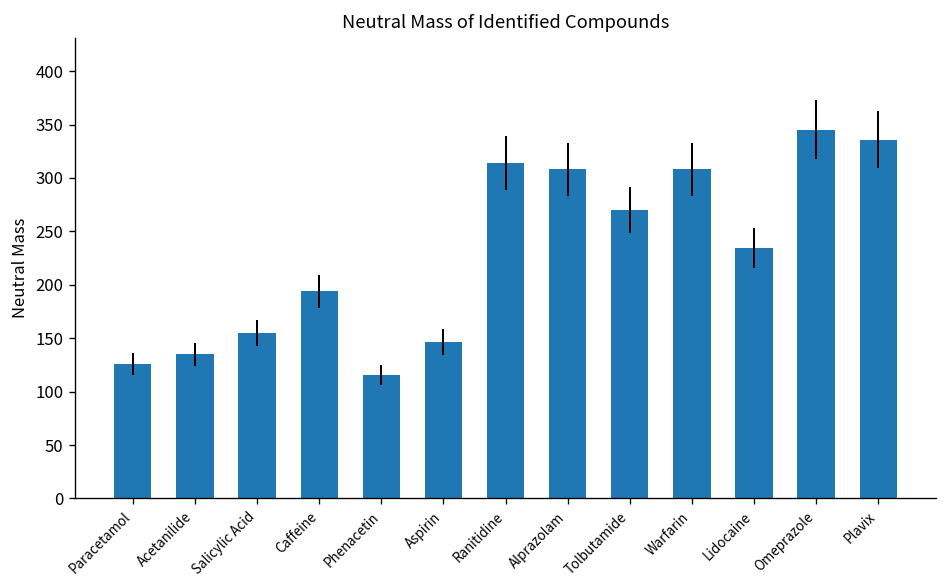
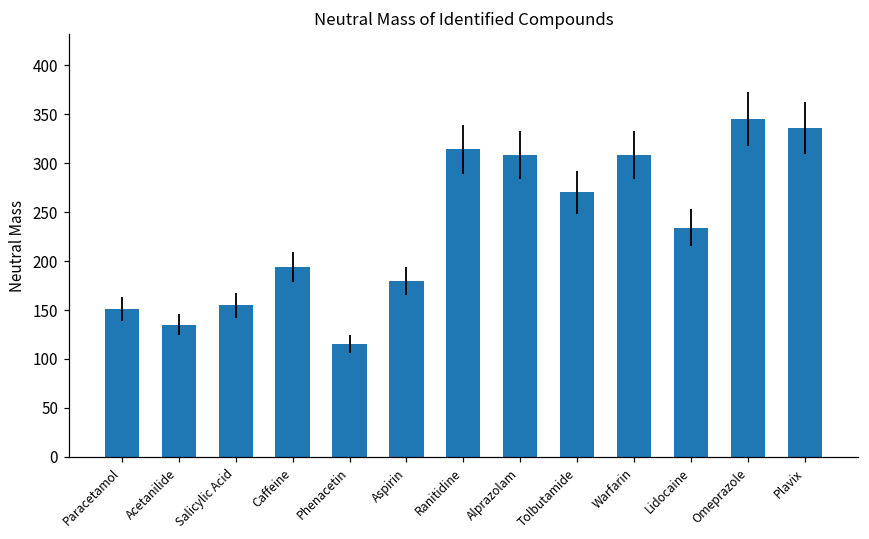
Paracetamol: 130 -> 150
Aspirin: 150 -> 180
